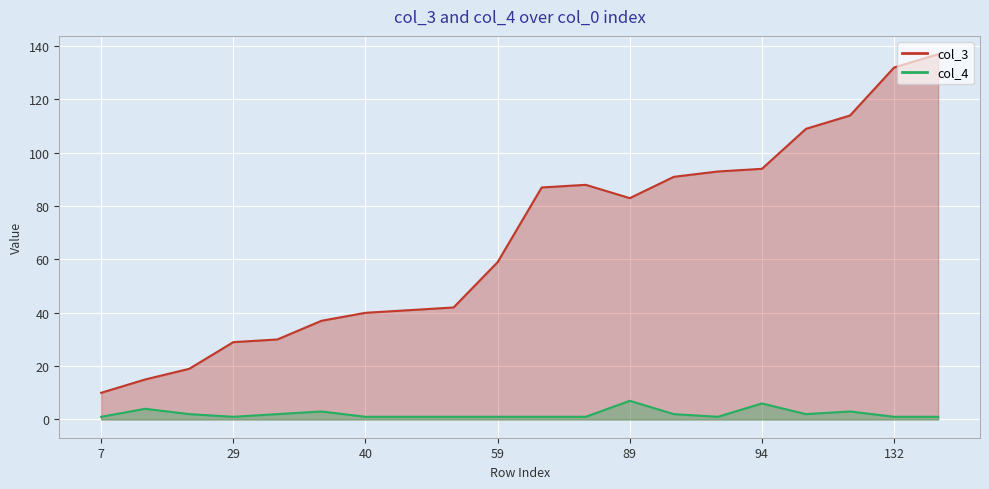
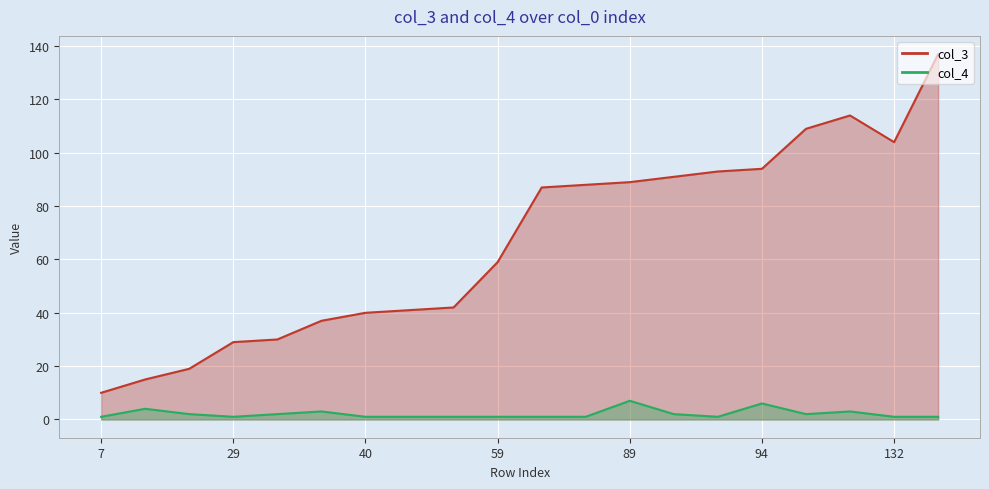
col_3, 89: 83 -> 89
col_3, 132: 132 -> 104
